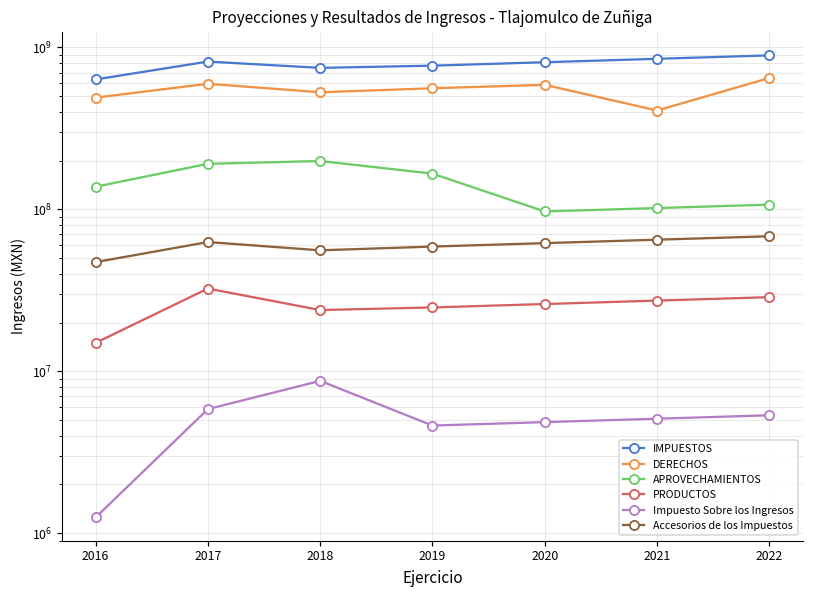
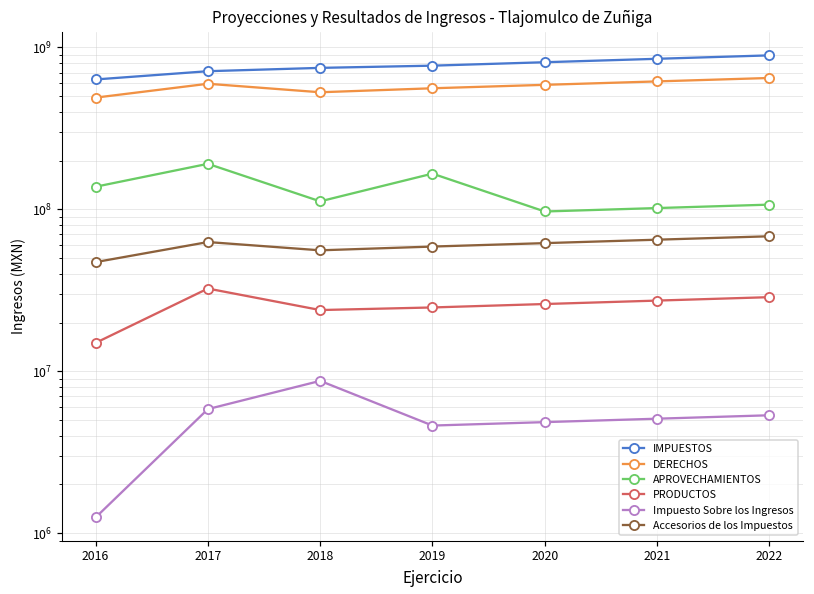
IMPUESTOS, 2017: 800000000 -> 700000000
APROVECHAMIENTOS, 2018: 200000000 -> 110000000
DERECHOS, 2021: 410000000 -> 620000000
